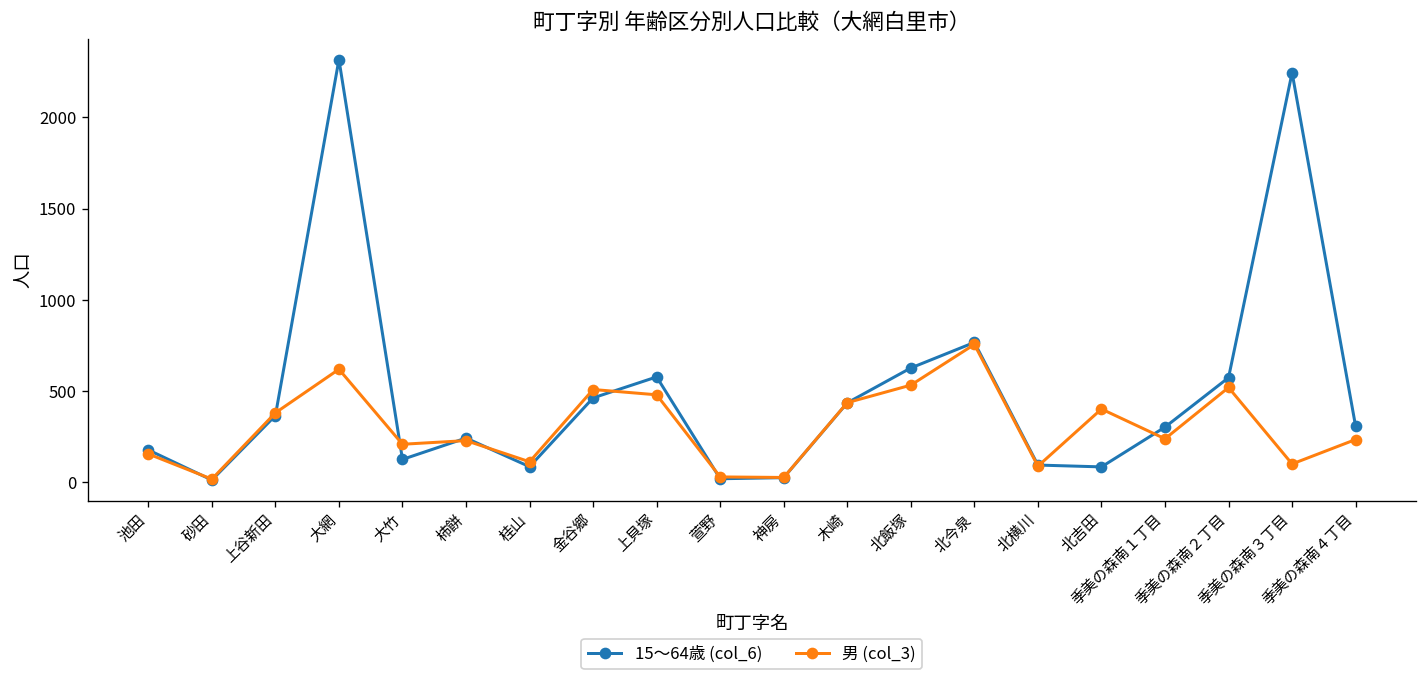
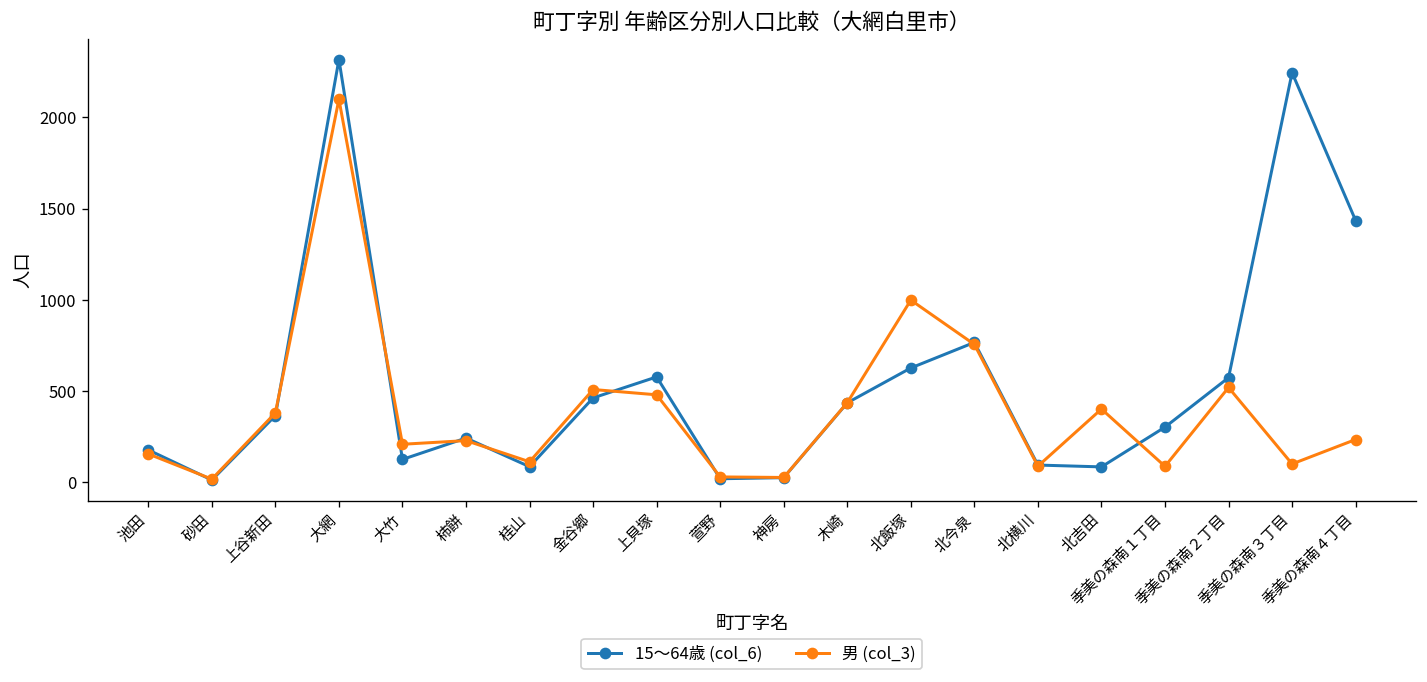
男 (col_3), 大網: 620 -> 2100
男 (col_3), 北飯塚: 530 -> 1000
男 (col_3), 季美の森南１丁目: 240 -> 90
15～64歳 (col_6), 季美の森南４丁目: 310 -> 1440
